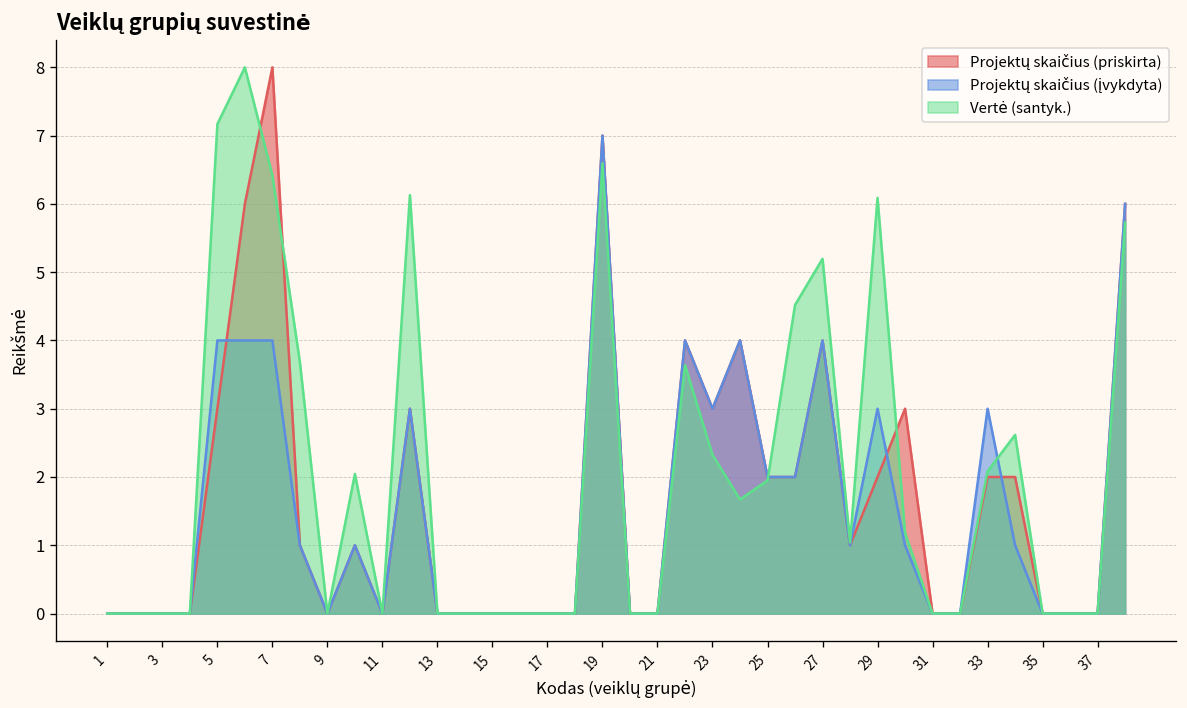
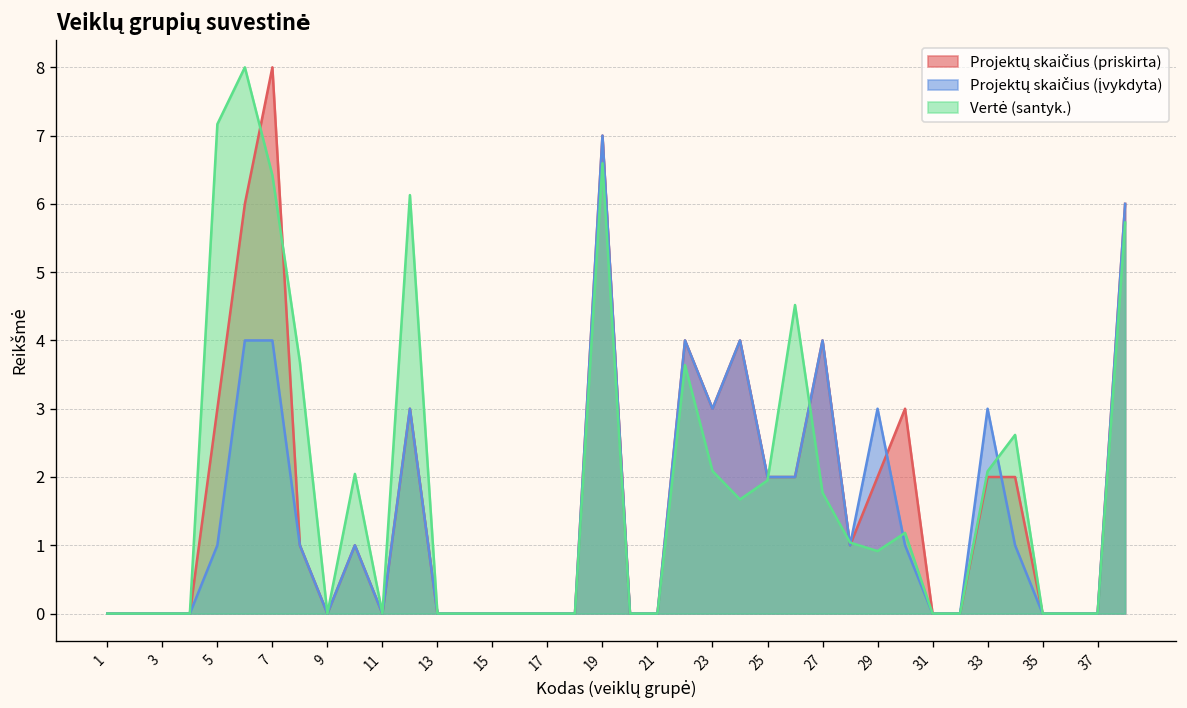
Projektų skaičius (įvykdyta), 5: 4 -> 1
Vertė (santyk.), 23: 2.3 -> 2.1
Vertė (santyk.), 27: 5.2 -> 1.8
Vertė (santyk.), 29: 6.1 -> 0.9
